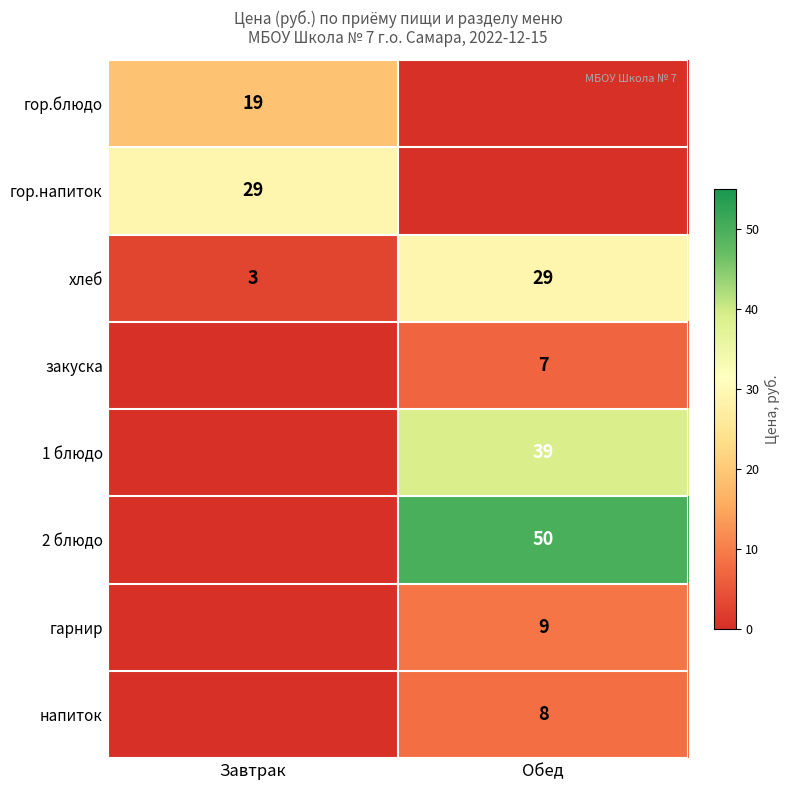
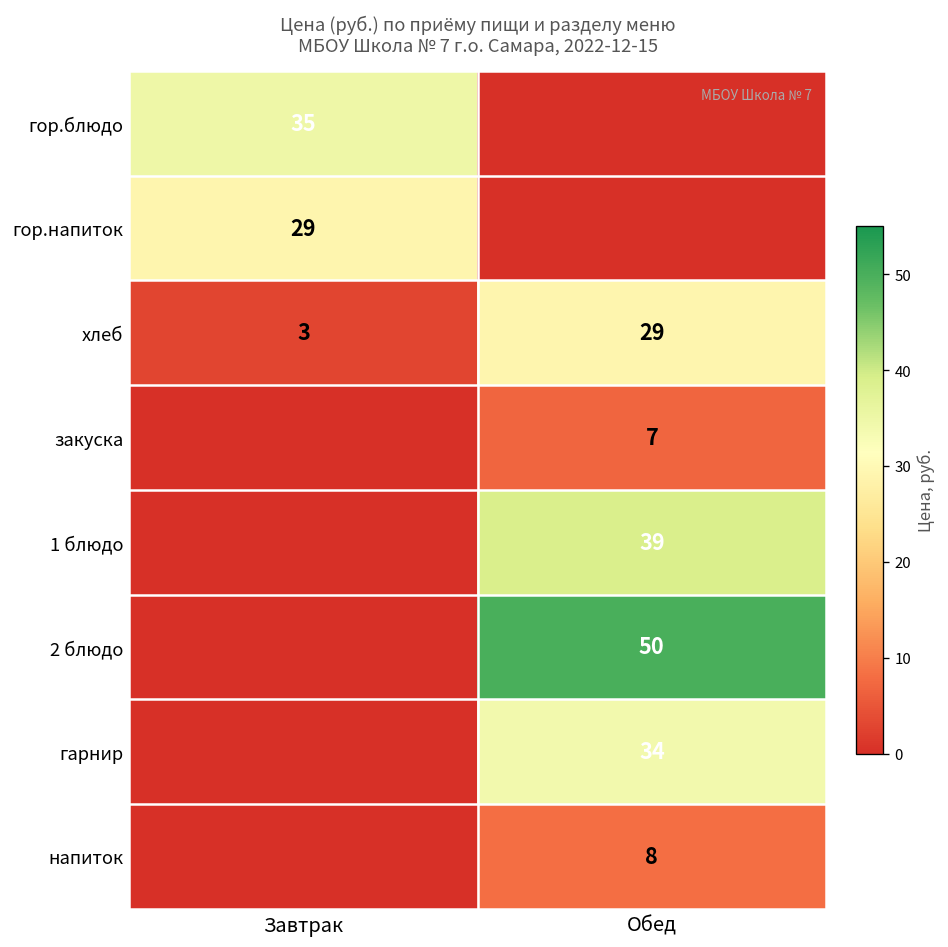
гор.блюдо, Завтрак: 19 -> 35
гарнир, Обед: 9 -> 34
